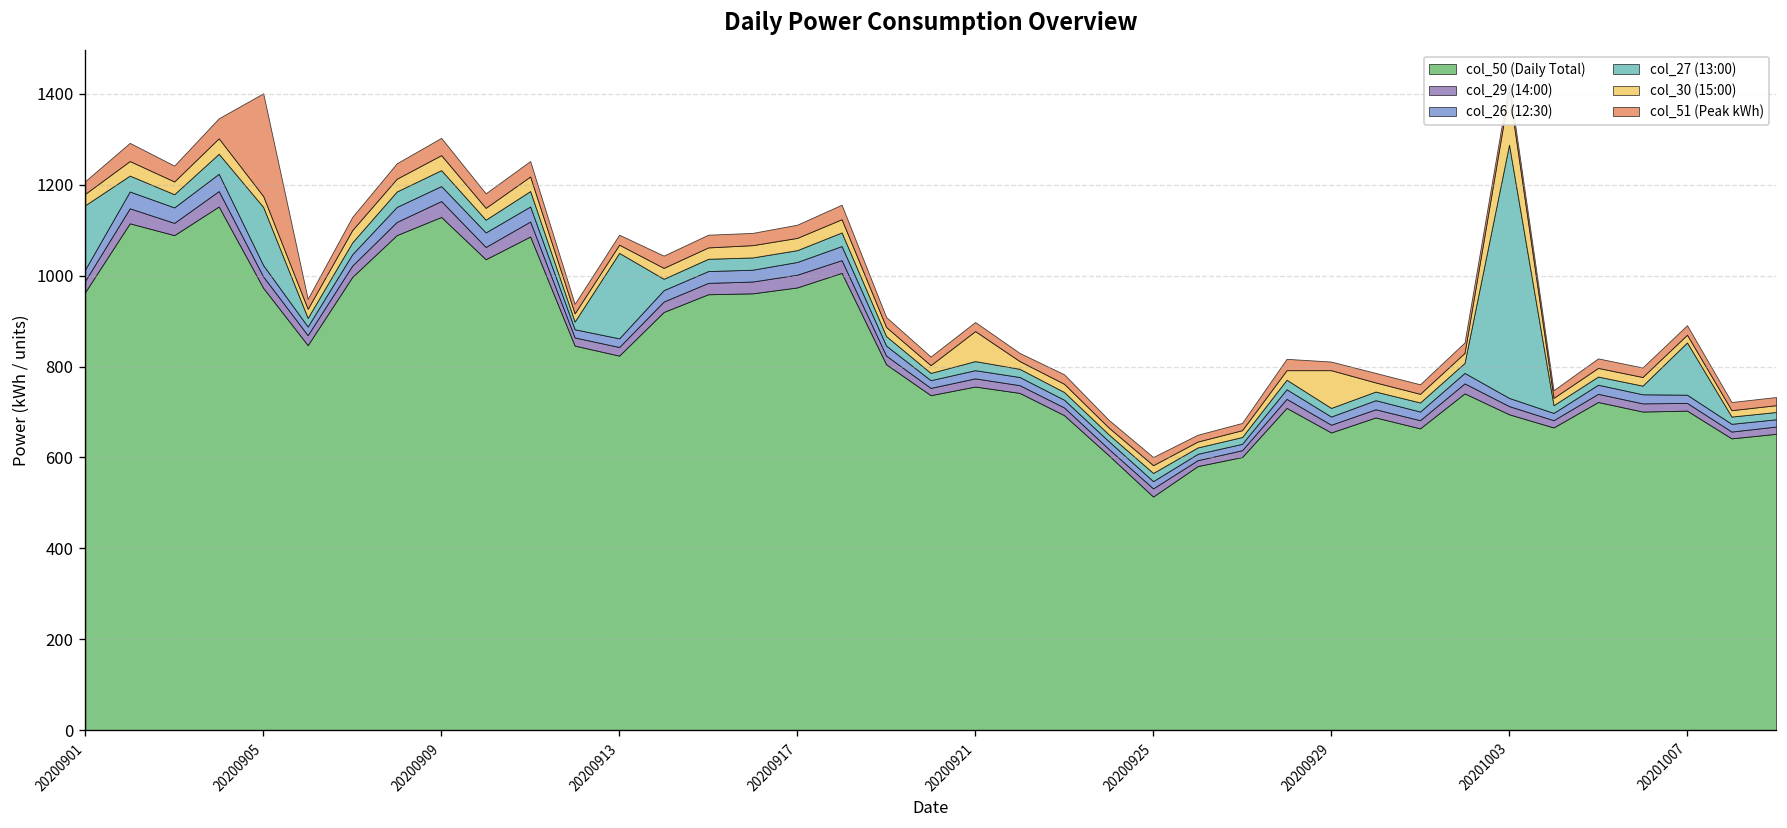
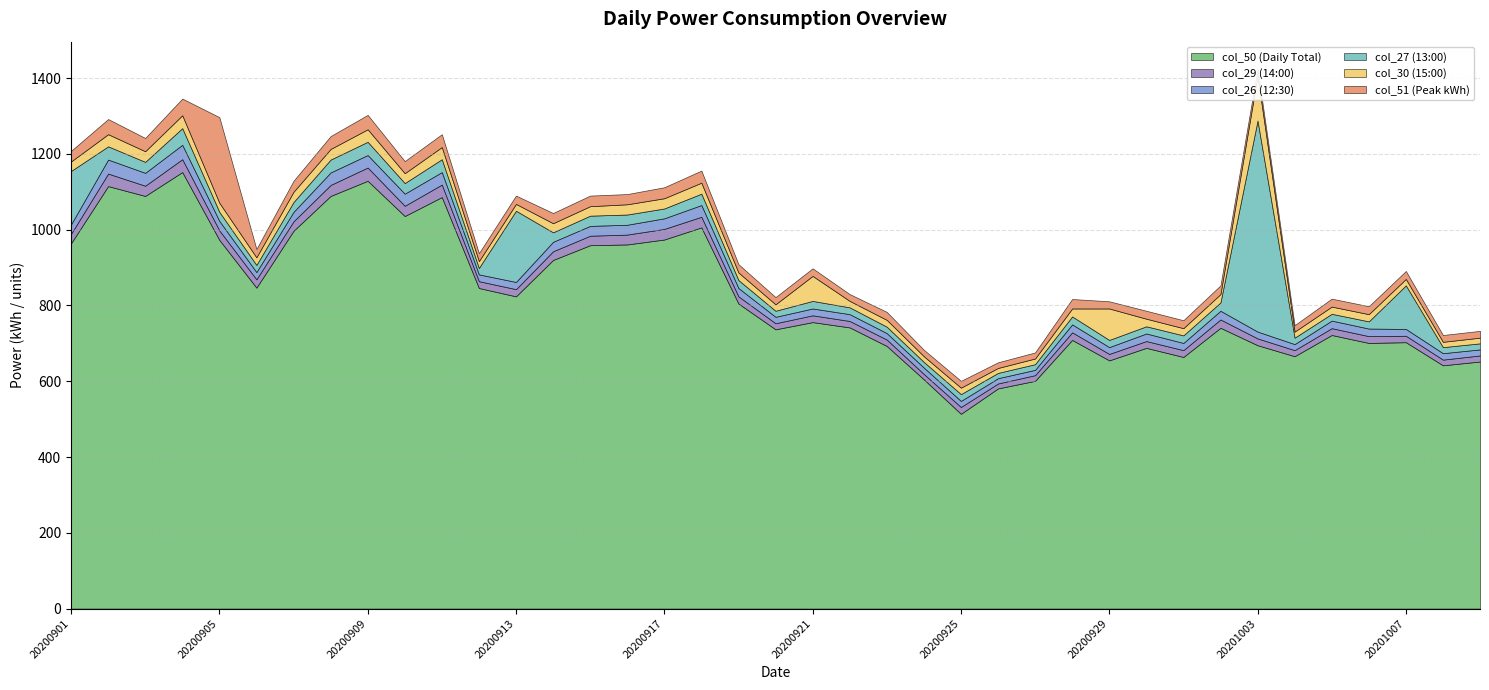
col_27 (13:00), 20200905: 130 -> 20
